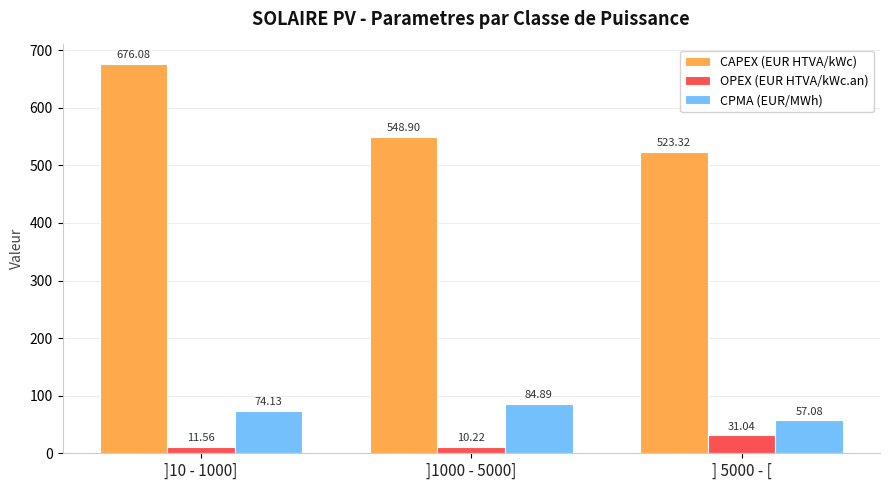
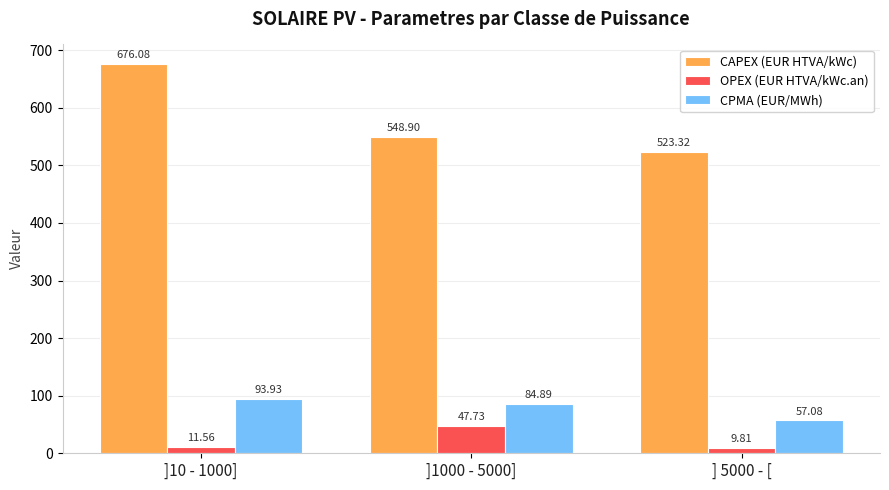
CPMA (EUR/MWh), ]10 - 1000]: 74.13 -> 93.93
OPEX (EUR HTVA/kWc.an), ]1000 - 5000]: 10.22 -> 47.73
OPEX (EUR HTVA/kWc.an), ] 5000 - [: 31.04 -> 9.81
